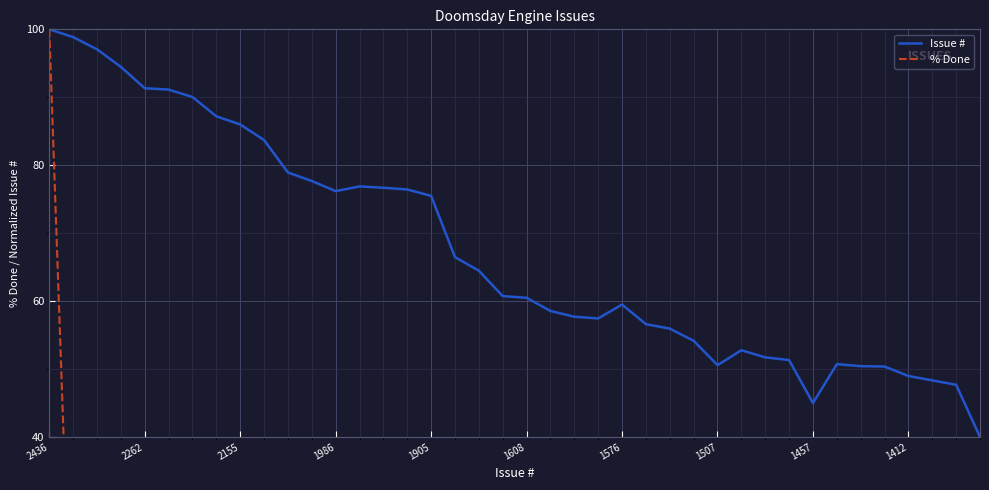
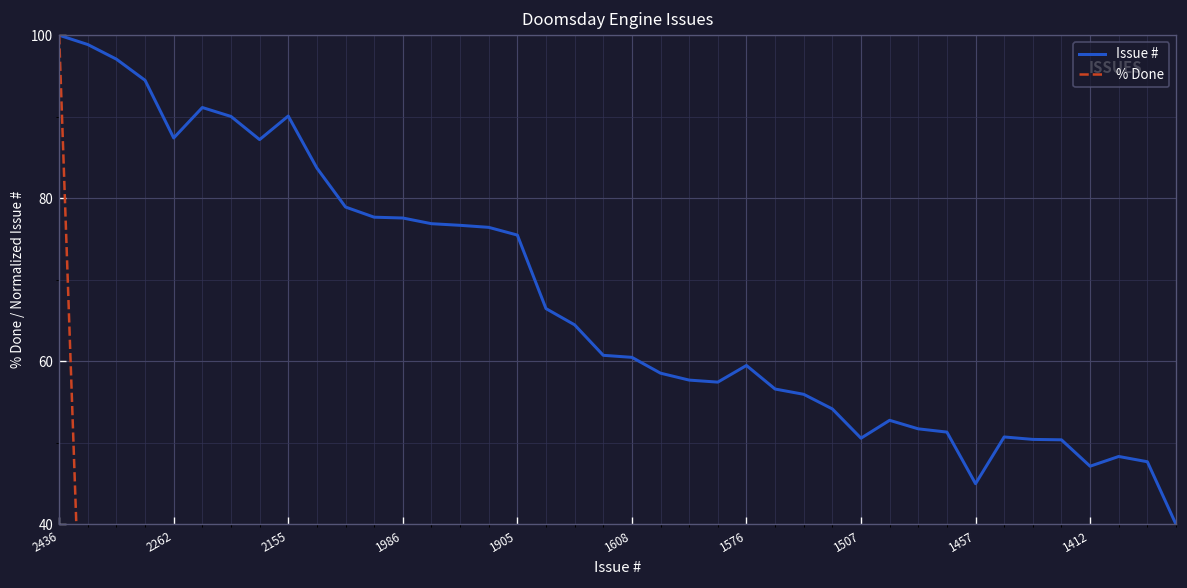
Issue #, 2262: 91 -> 87
Issue #, 2155: 86 -> 90
Issue #, 1986: 76 -> 78
Issue #, 1412: 49 -> 47
